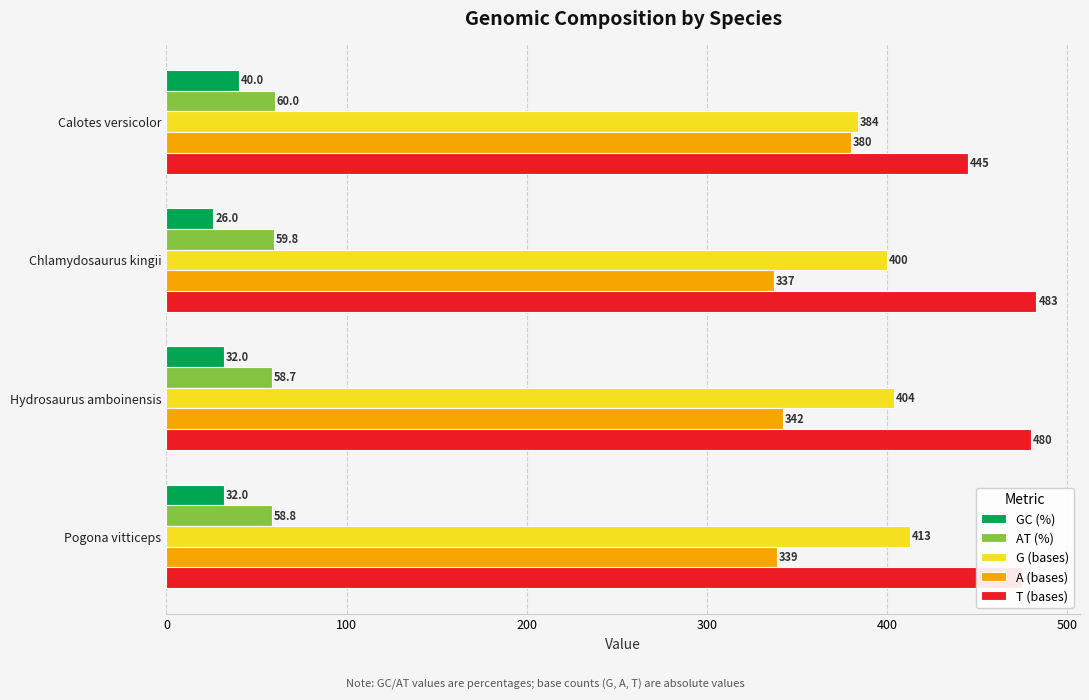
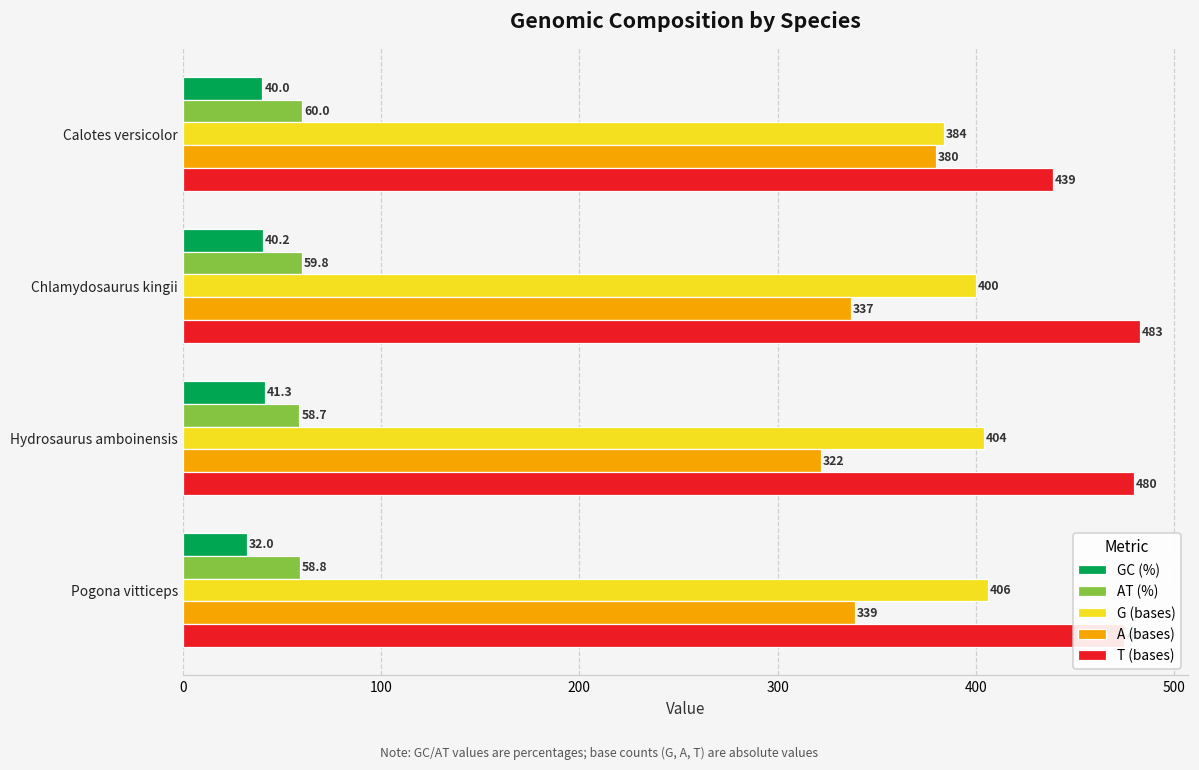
T (bases), Calotes versicolor: 445 -> 439
GC (%), Chlamydosaurus kingii: 26.0 -> 40.2
GC (%), Hydrosaurus amboinensis: 32.0 -> 41.3
A (bases), Hydrosaurus amboinensis: 342 -> 322
G (bases), Pogona vitticeps: 413 -> 406
